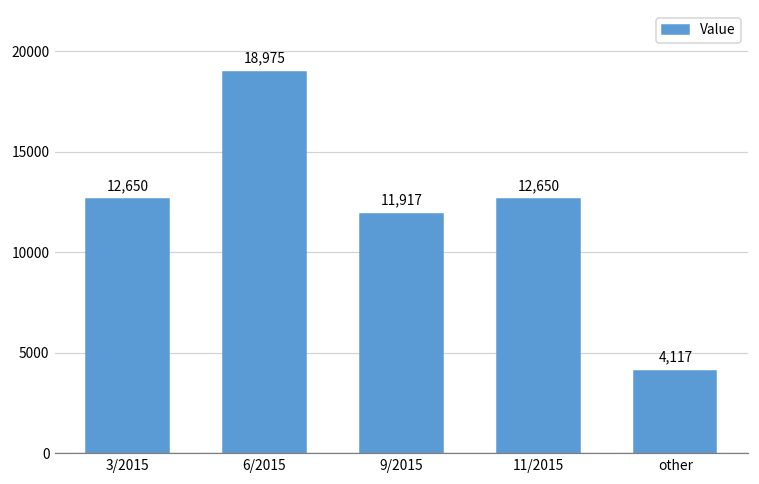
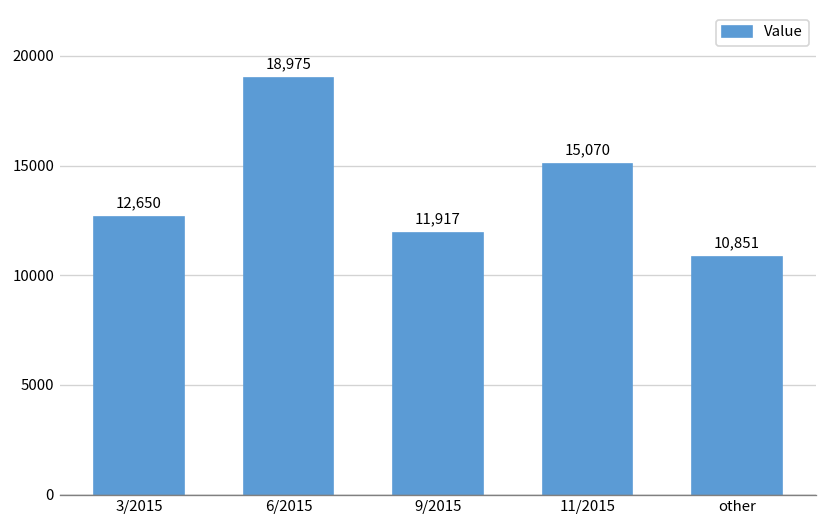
11/2015: 12,650 -> 15,070
other: 4,117 -> 10,851
